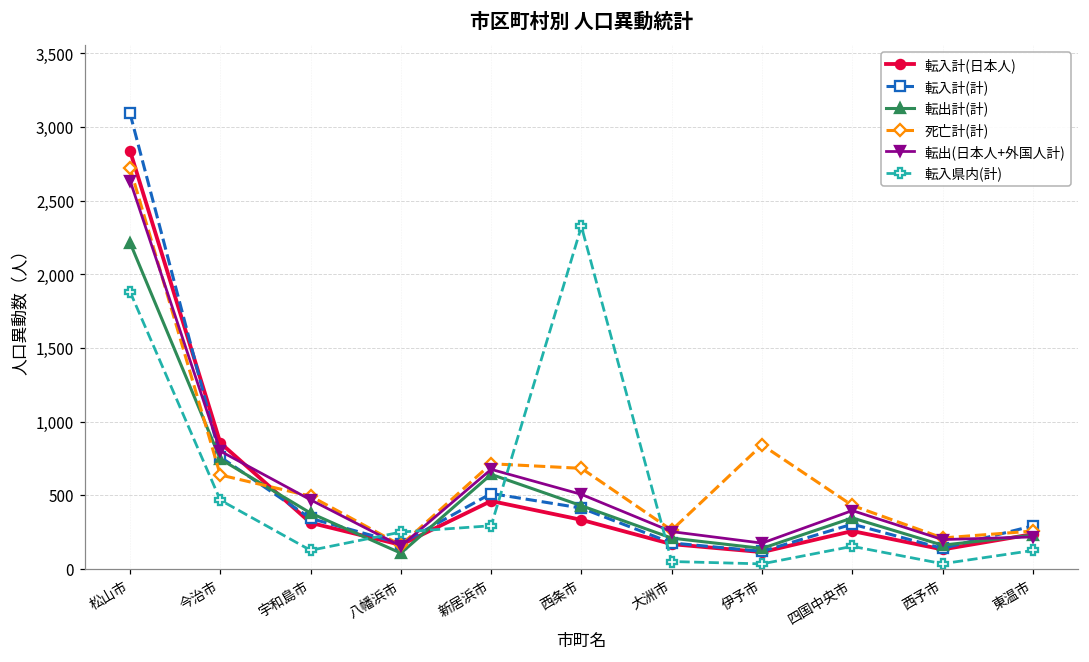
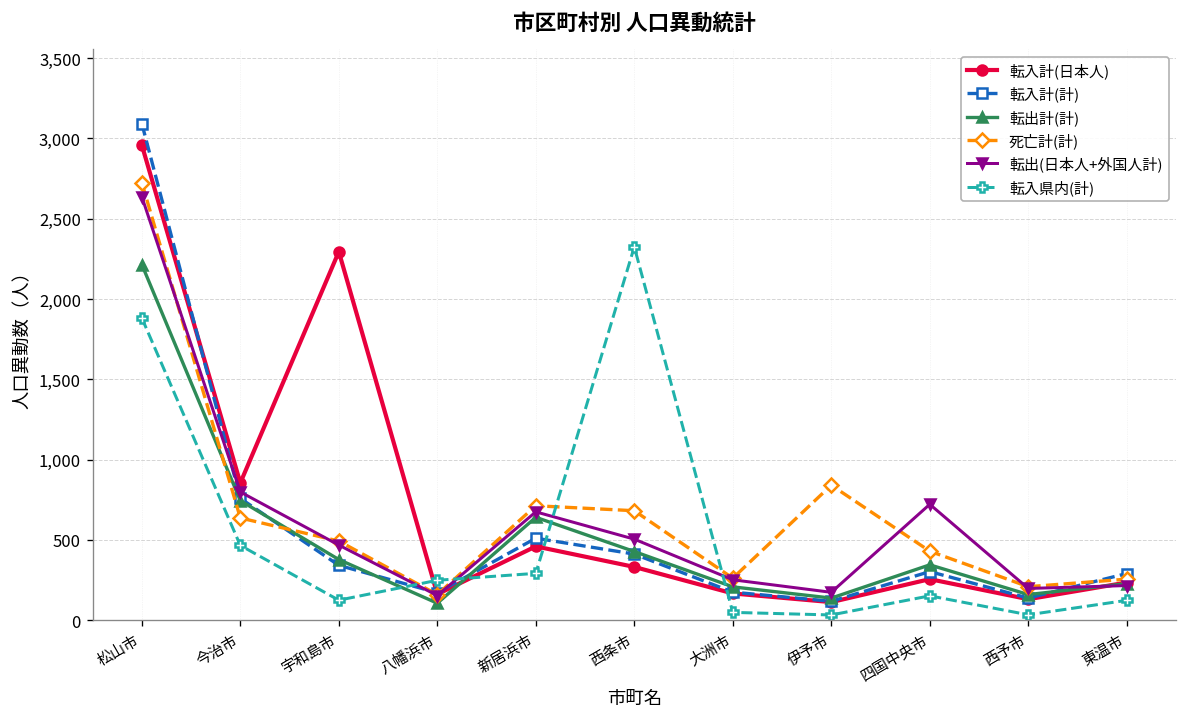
転入計(日本人), 松山市: 2,840 -> 2,960
転入計(日本人), 宇和島市: 310 -> 2,300
転出(日本人+外国人計), 四国中央市: 400 -> 720
